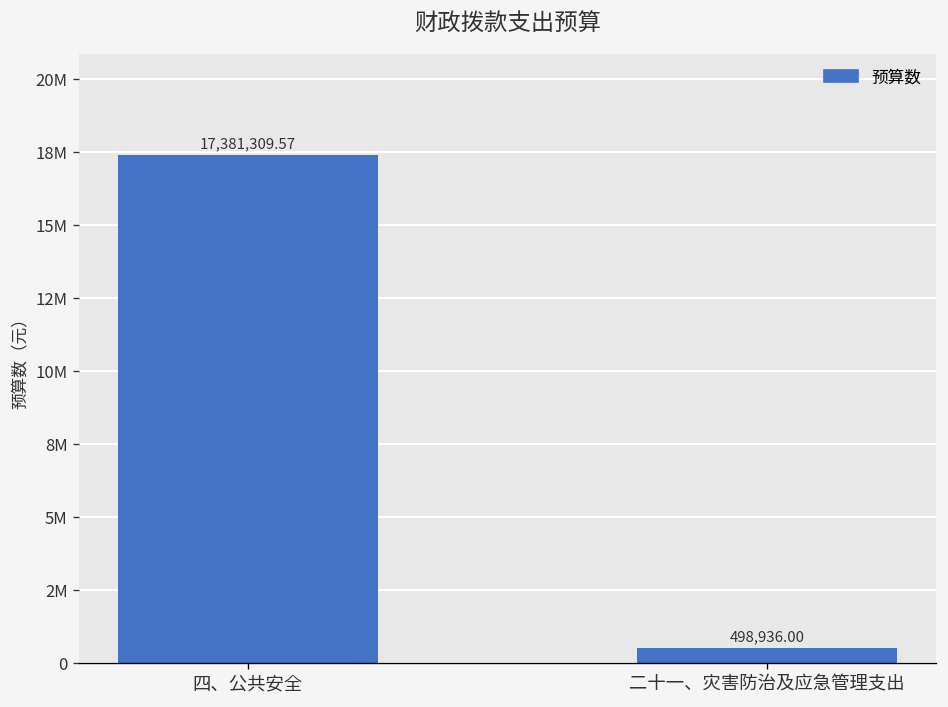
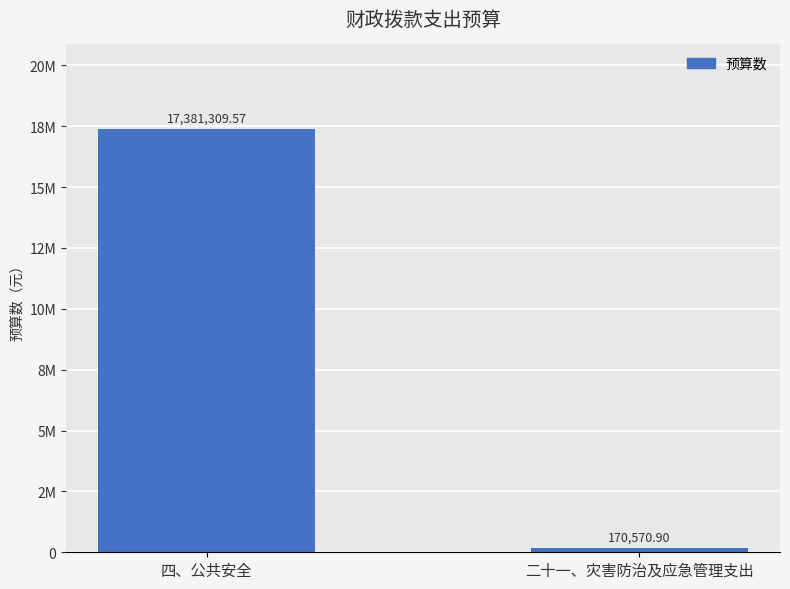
二十一、灾害防治及应急管理支出: 498,936.00 -> 170,570.90
